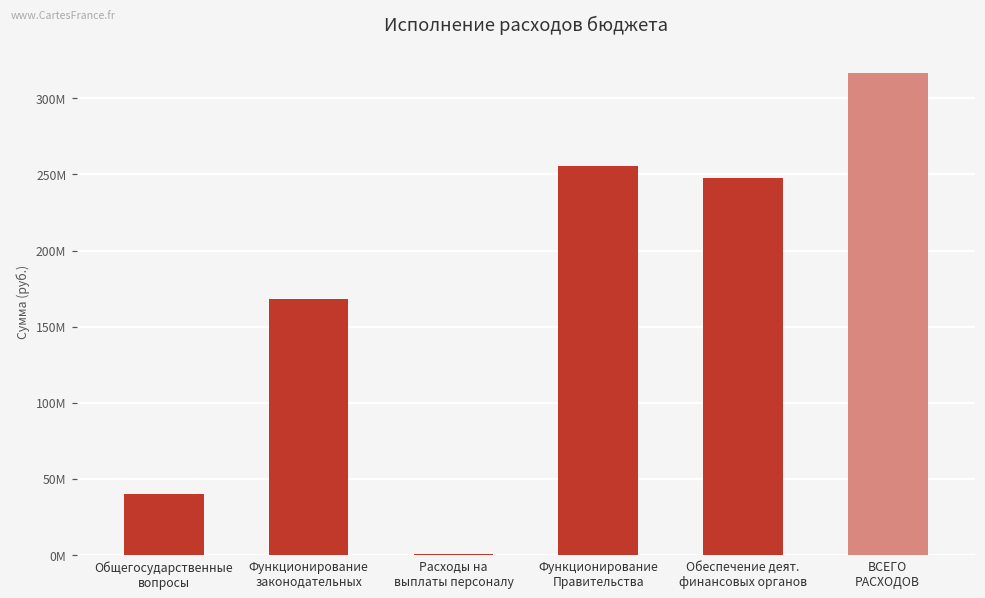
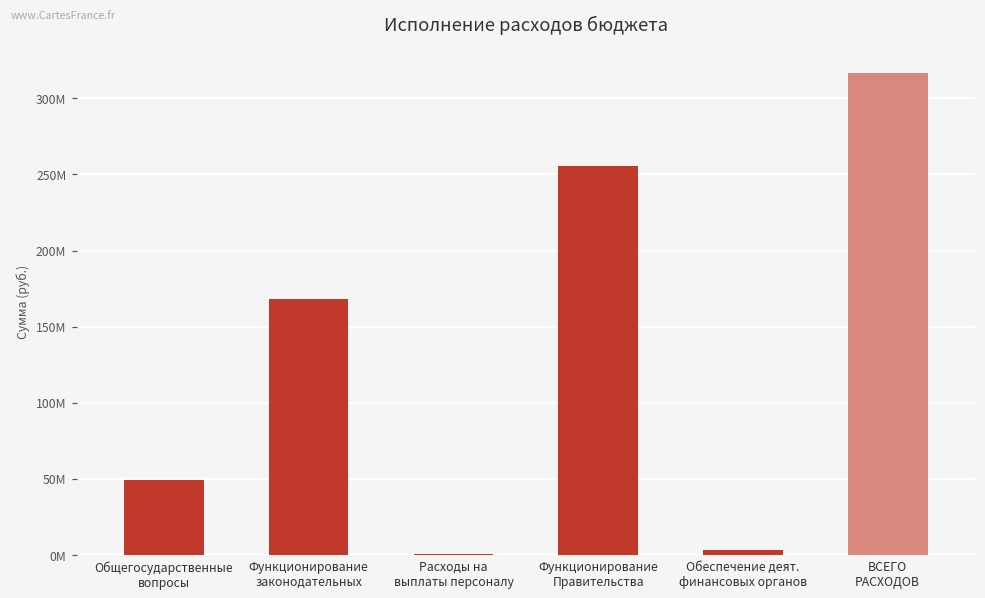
Общегосударственные вопросы: 40000000 -> 49000000
Обеспечение деят. финансовых органов: 248000000 -> 4000000
